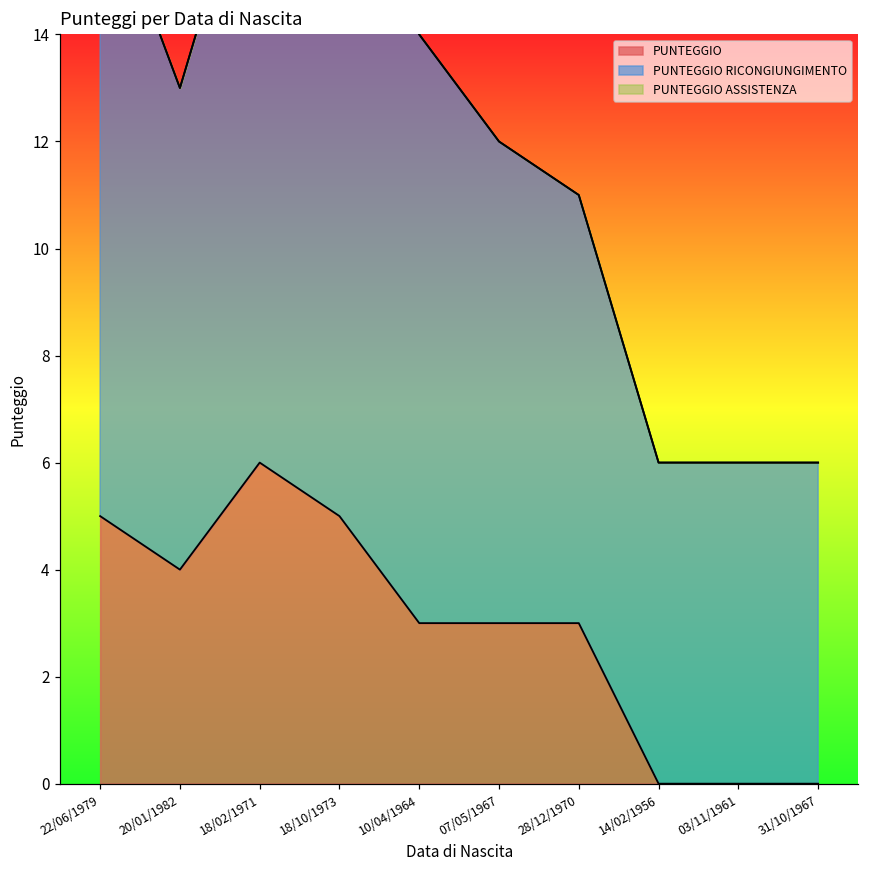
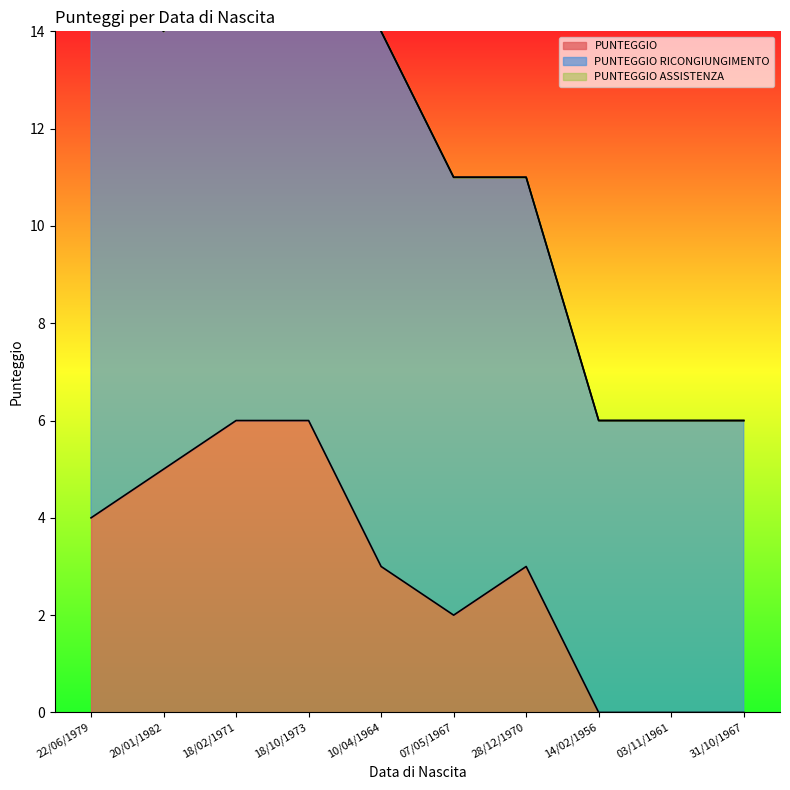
PUNTEGGIO, 22/06/1979: 5 -> 4
PUNTEGGIO, 20/01/1982: 4 -> 5
PUNTEGGIO, 18/10/1973: 5 -> 6
PUNTEGGIO, 07/05/1967: 3 -> 2
